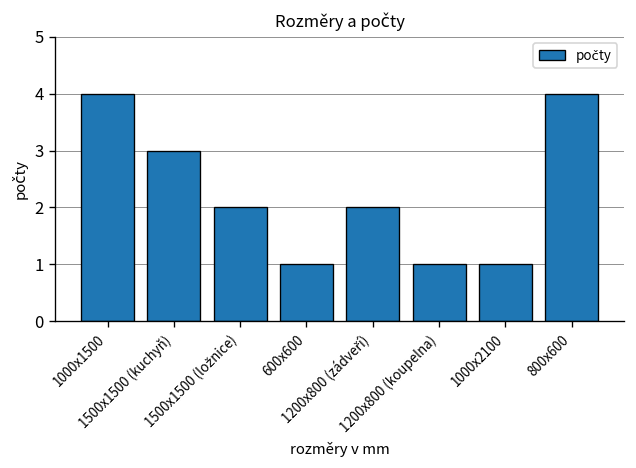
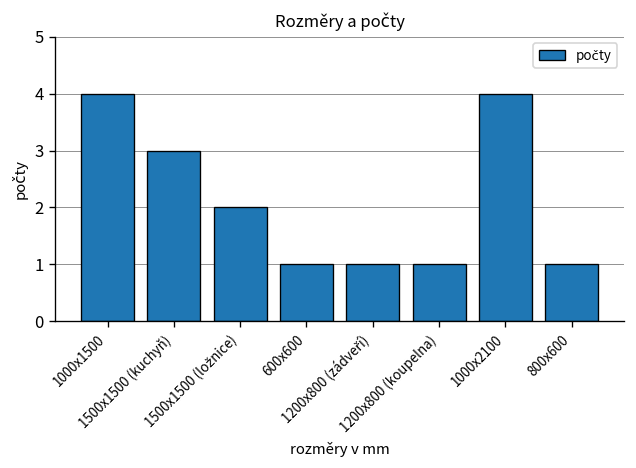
1200x800 (zádveří): 2 -> 1
1000x2100: 1 -> 4
800x600: 4 -> 1
